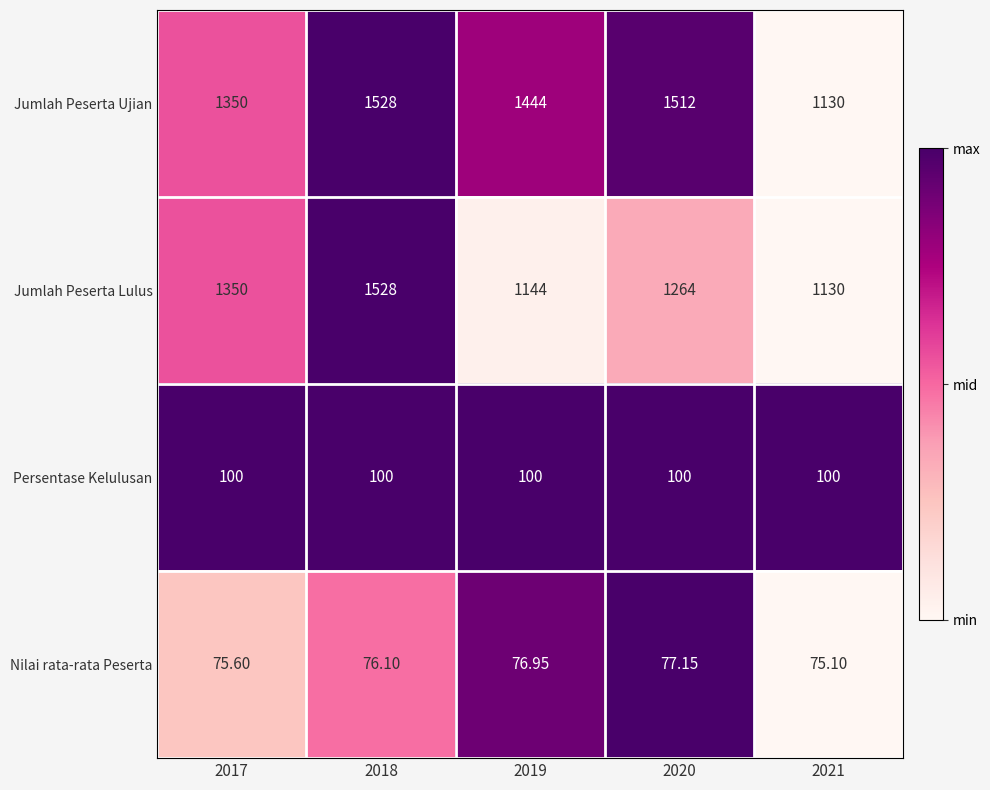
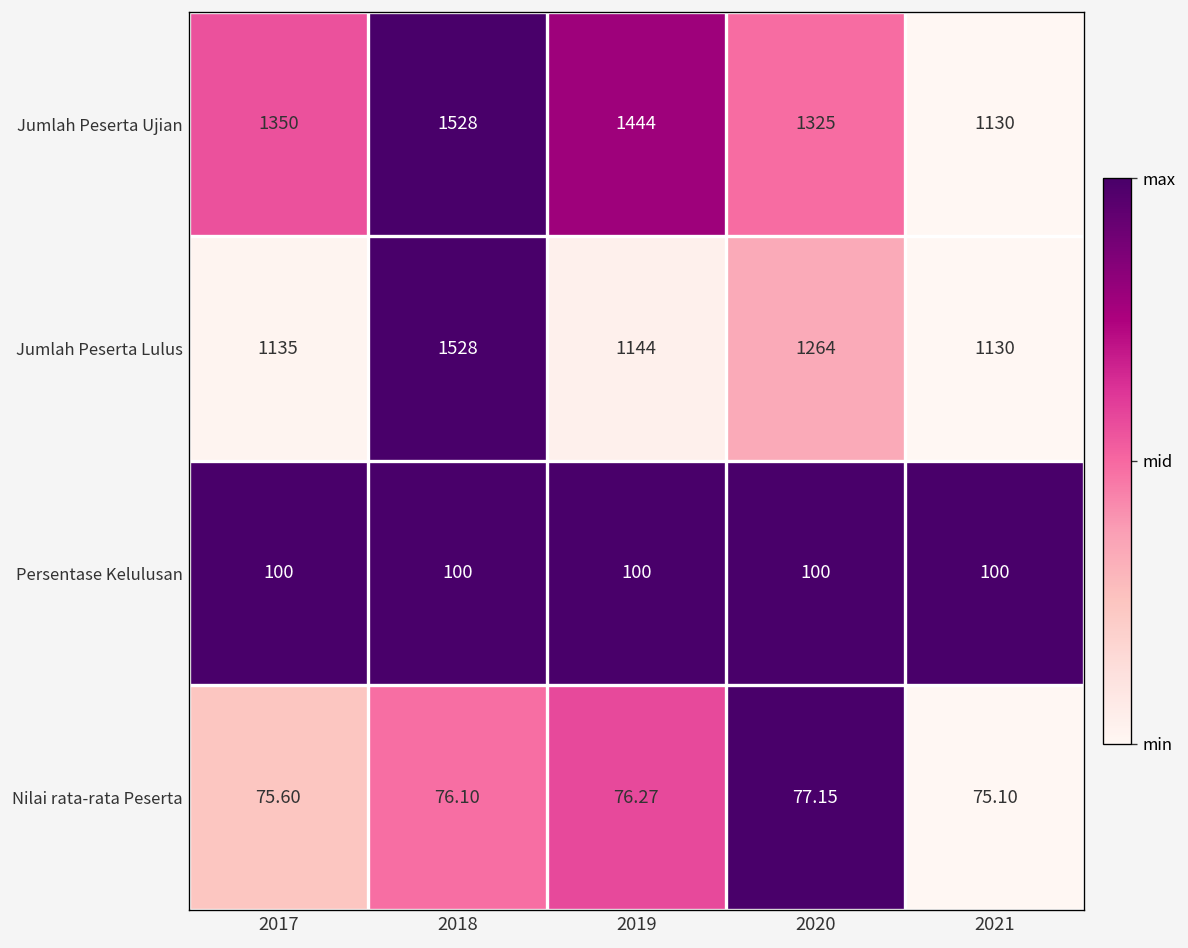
Jumlah Peserta Ujian, 2020: 1512 -> 1325
Jumlah Peserta Lulus, 2017: 1350 -> 1135
Nilai rata-rata Peserta, 2019: 76.95 -> 76.27
